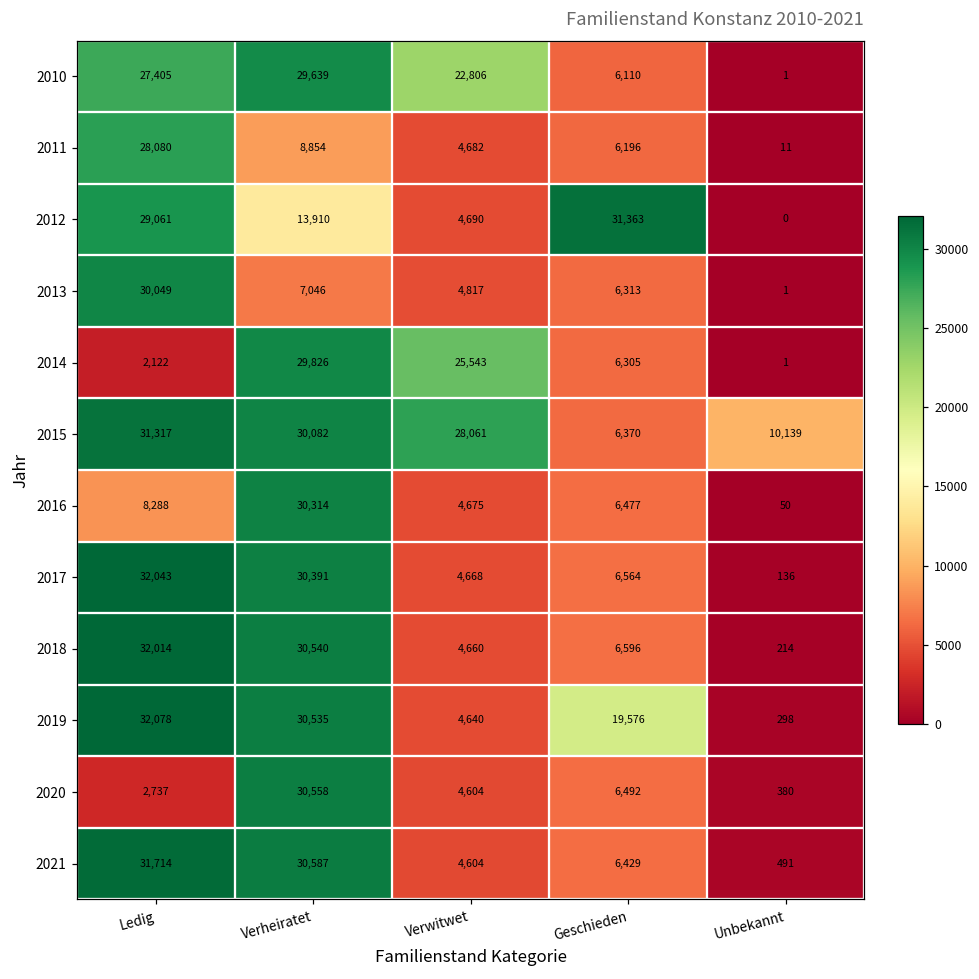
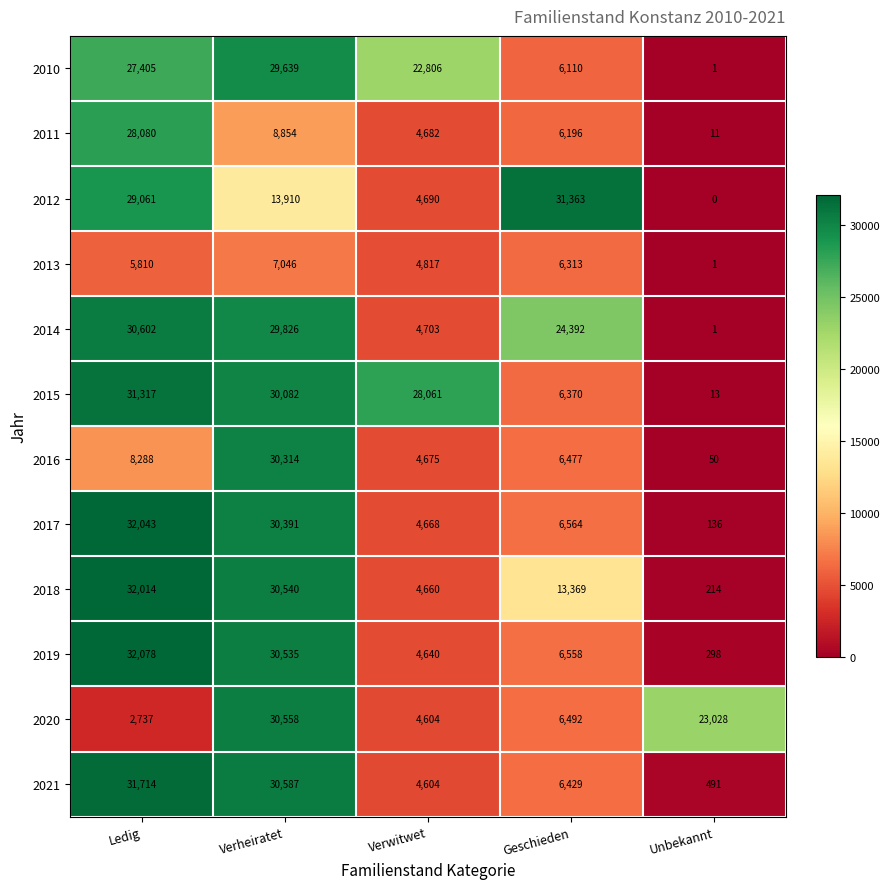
2013, Ledig: 30,049 -> 5,810
2014, Ledig: 2,122 -> 30,602
2014, Verwitwet: 25,543 -> 4,703
2014, Geschieden: 6,305 -> 24,392
2015, Unbekannt: 10,139 -> 13
2018, Geschieden: 6,596 -> 13,369
2019, Geschieden: 19,576 -> 6,558
2020, Unbekannt: 380 -> 23,028
